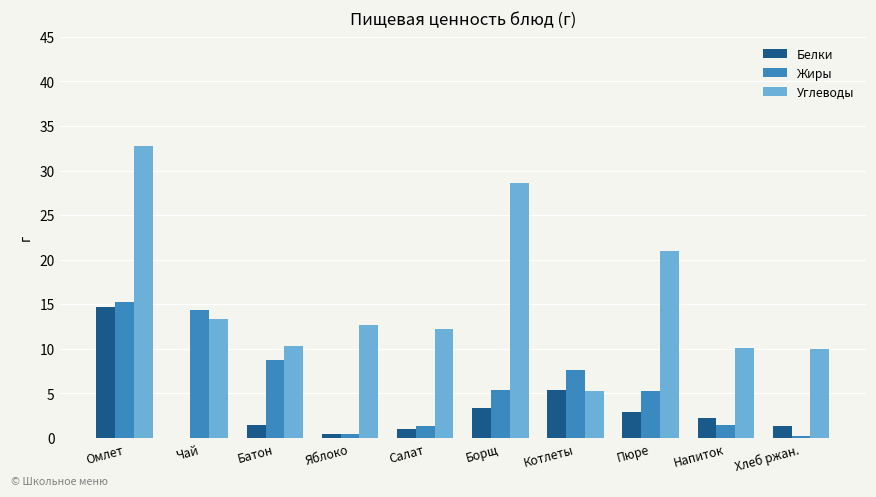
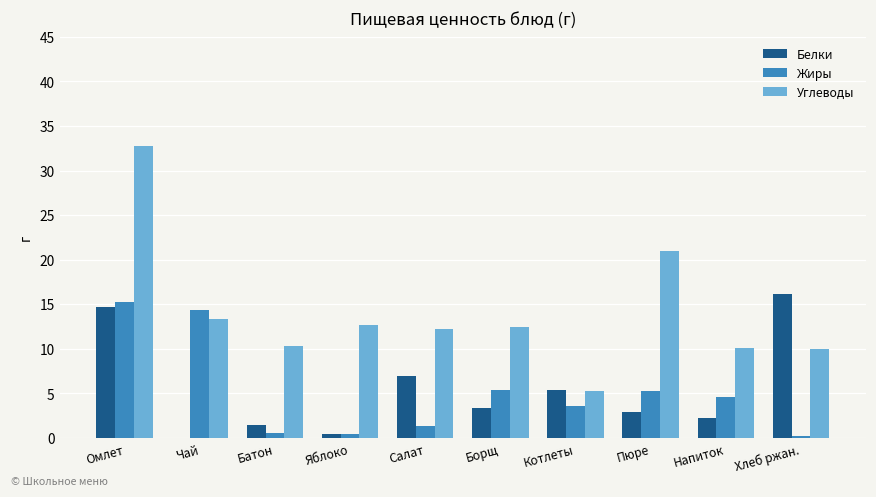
Жиры, Батон: 9 -> 1
Белки, Салат: 1 -> 7
Углеводы, Борщ: 29 -> 13
Жиры, Котлеты: 8 -> 4
Жиры, Напиток: 2 -> 5
Белки, Хлеб ржан.: 1 -> 16
